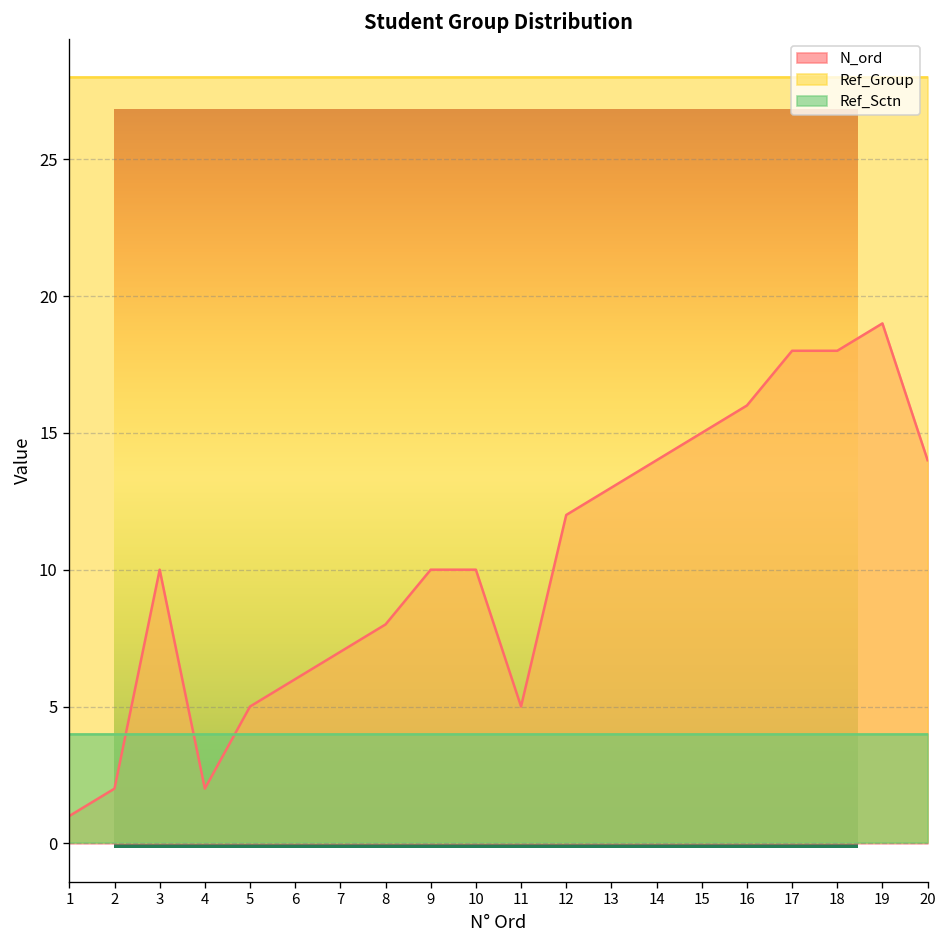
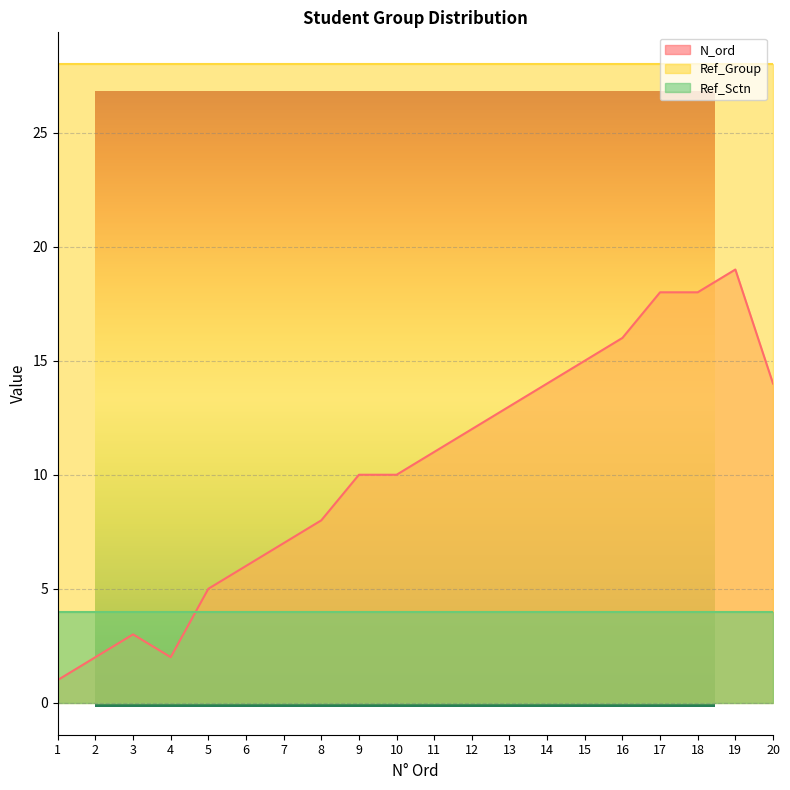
Student Group Distribution, N_ord, 3: 10 -> 3
Student Group Distribution, N_ord, 11: 5 -> 11
